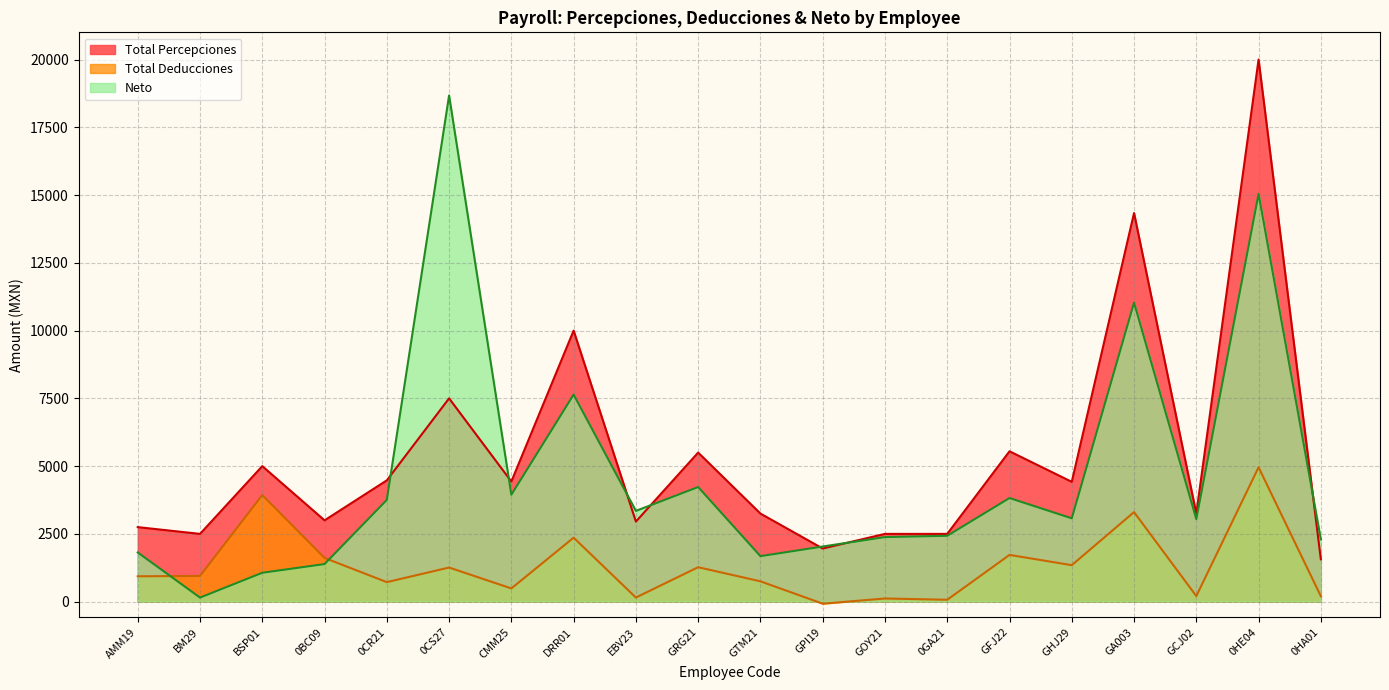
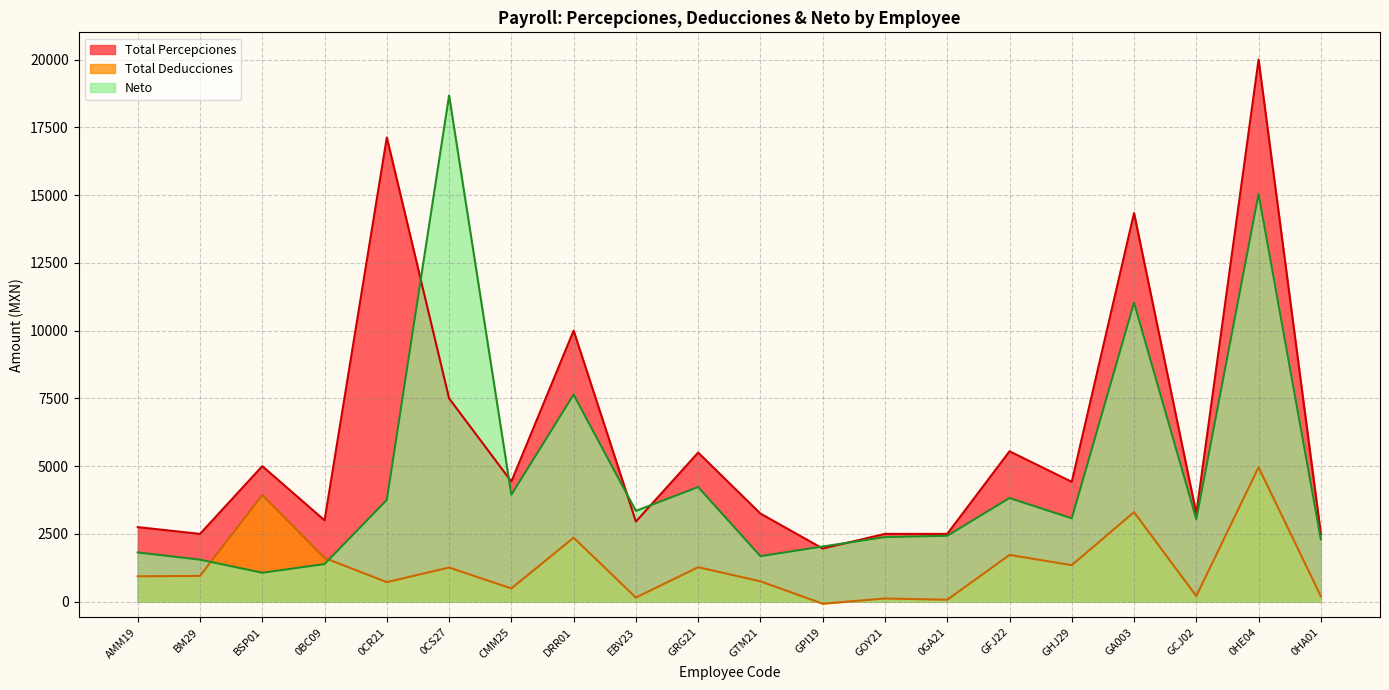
Neto, BM29: 200 -> 1600
Total Percepciones, 0CR21: 4500 -> 17100
Total Percepciones, 0HA01: 1600 -> 2500
